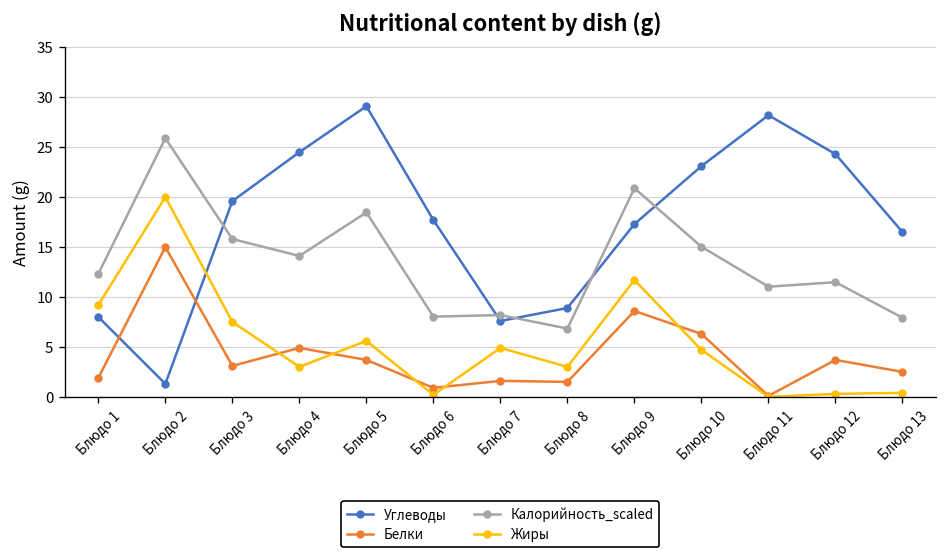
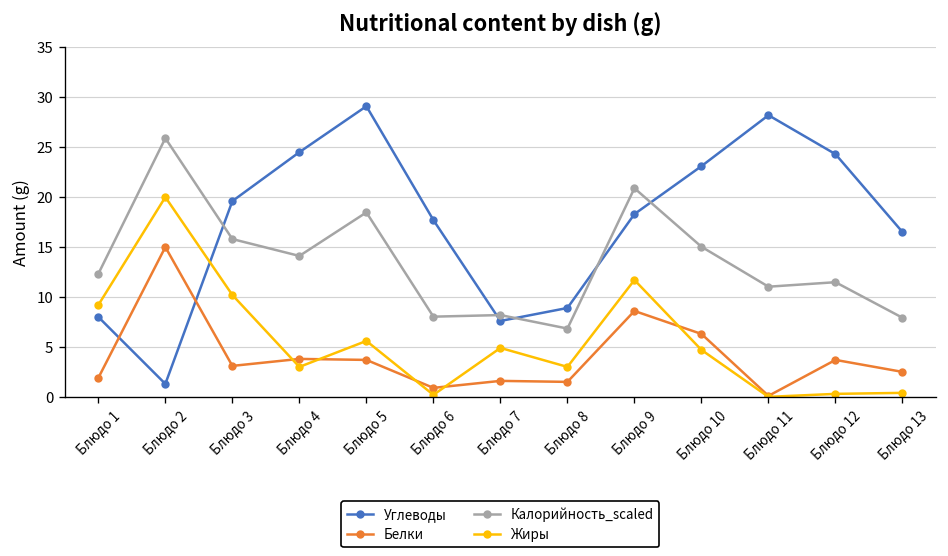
Жиры, Блюдо 3: 8 -> 10
Белки, Блюдо 4: 5 -> 4
Углеводы, Блюдо 9: 17 -> 18
